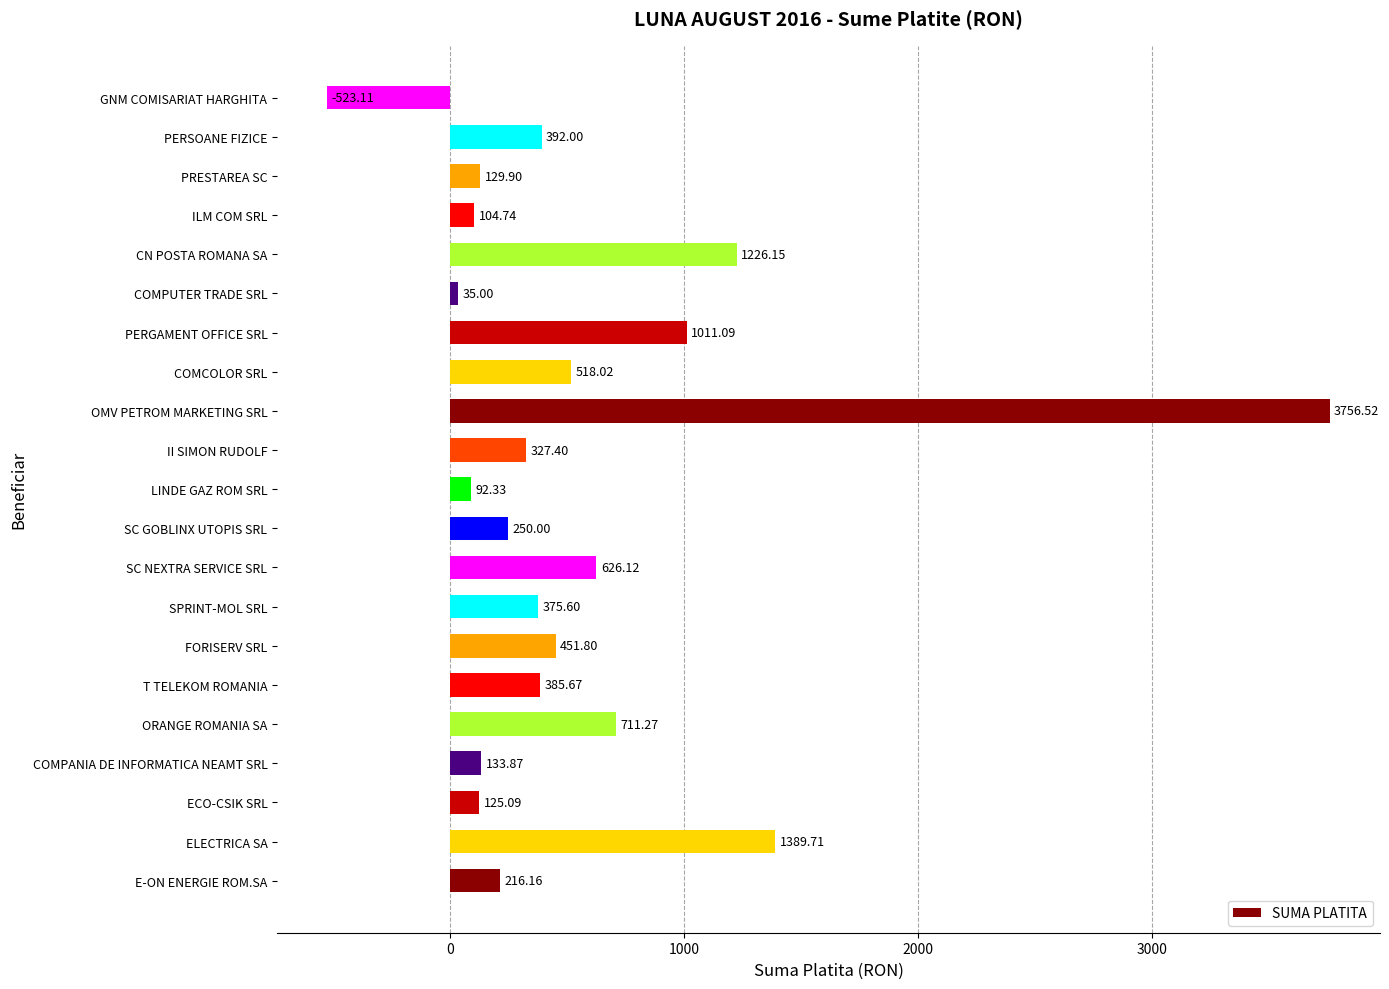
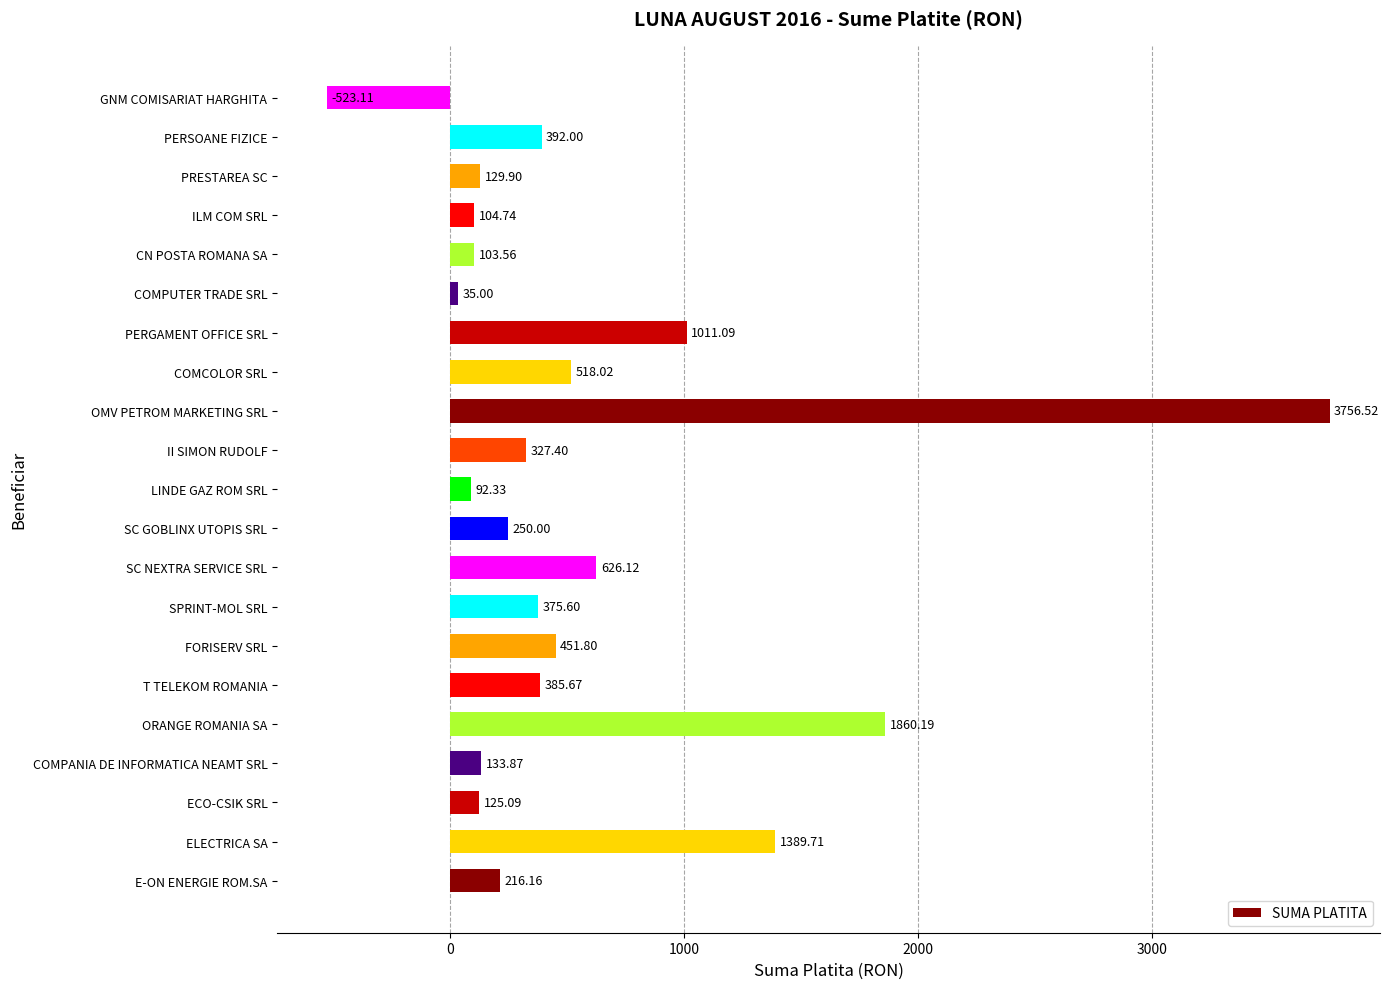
CN POSTA ROMANA SA: 1226.15 -> 103.56
ORANGE ROMANIA SA: 711.27 -> 1860.19
